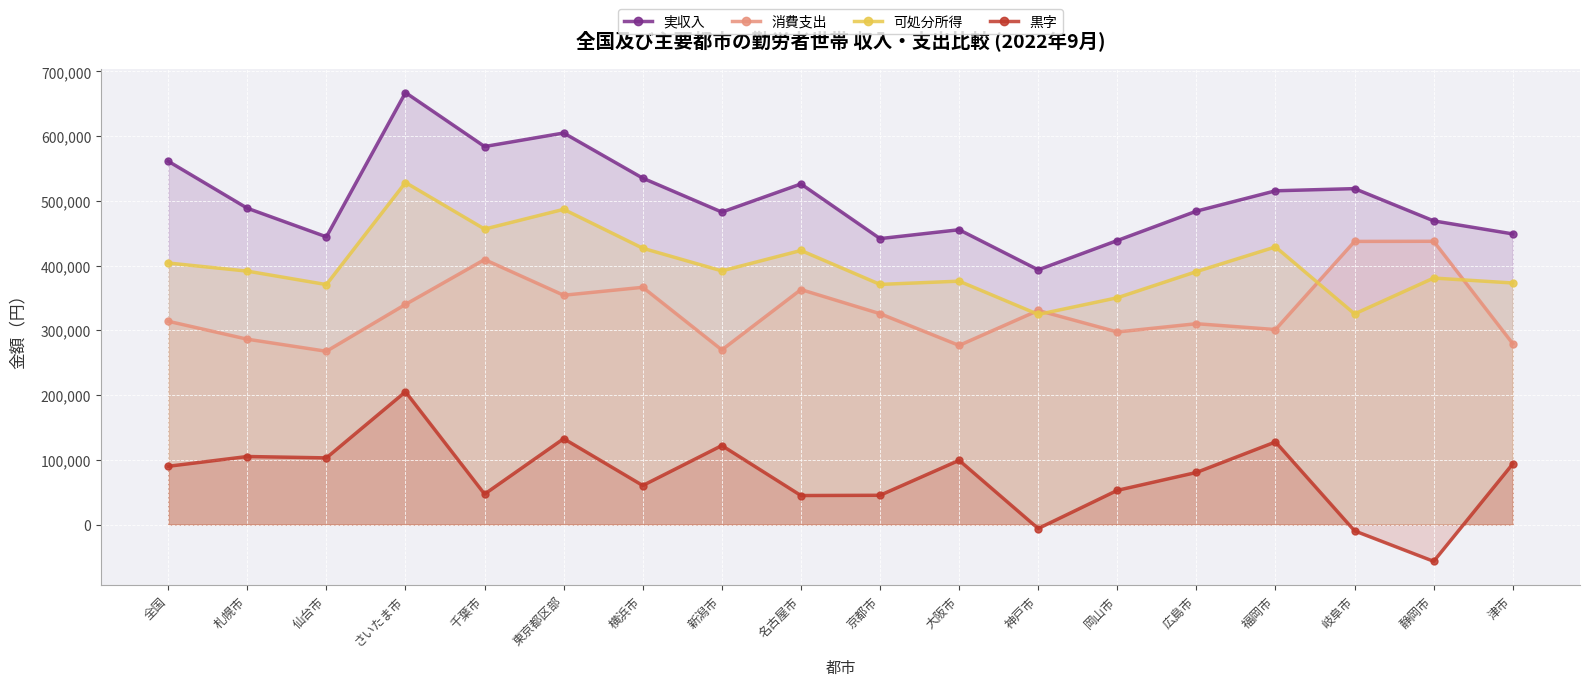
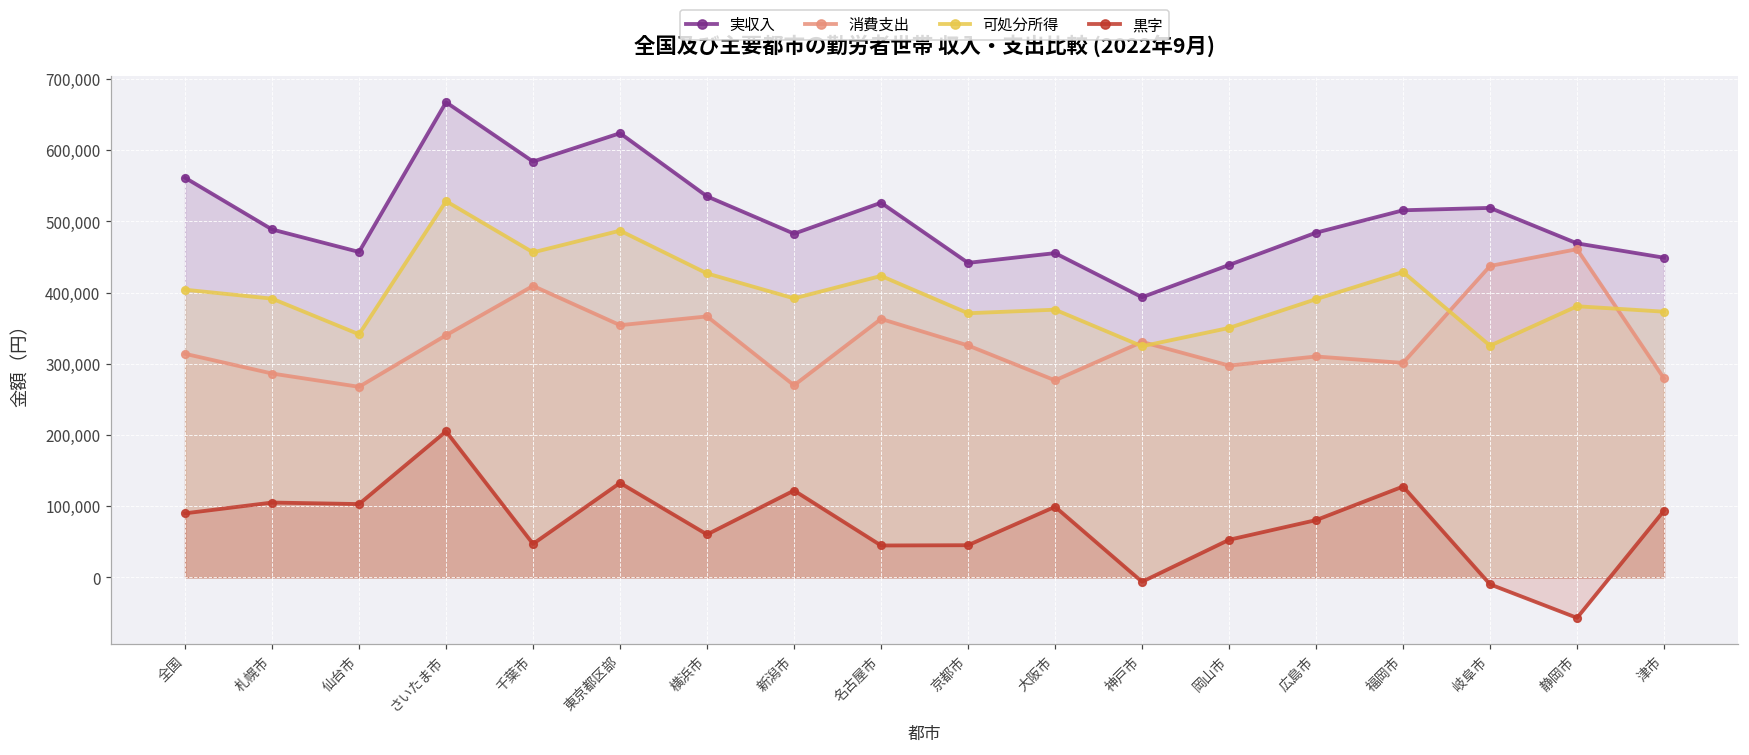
実収入, 仙台市: 440,000 -> 460,000
可処分所得, 仙台市: 370,000 -> 340,000
実収入, 東京都区部: 600,000 -> 620,000
消費支出, 静岡市: 440,000 -> 460,000
